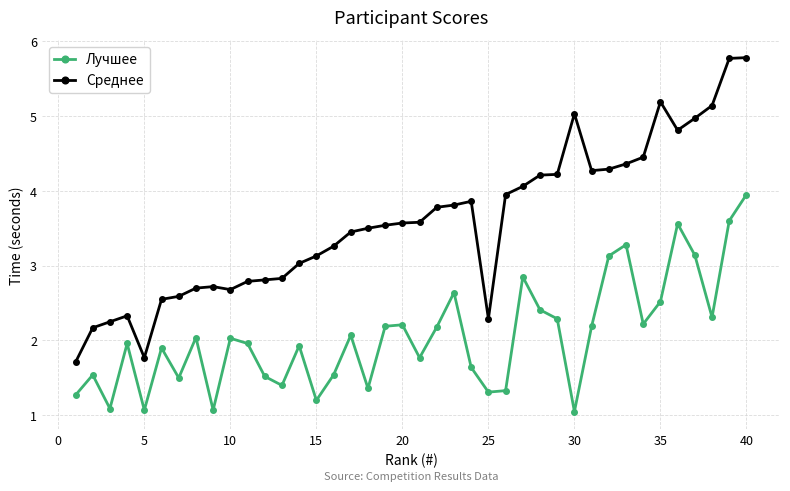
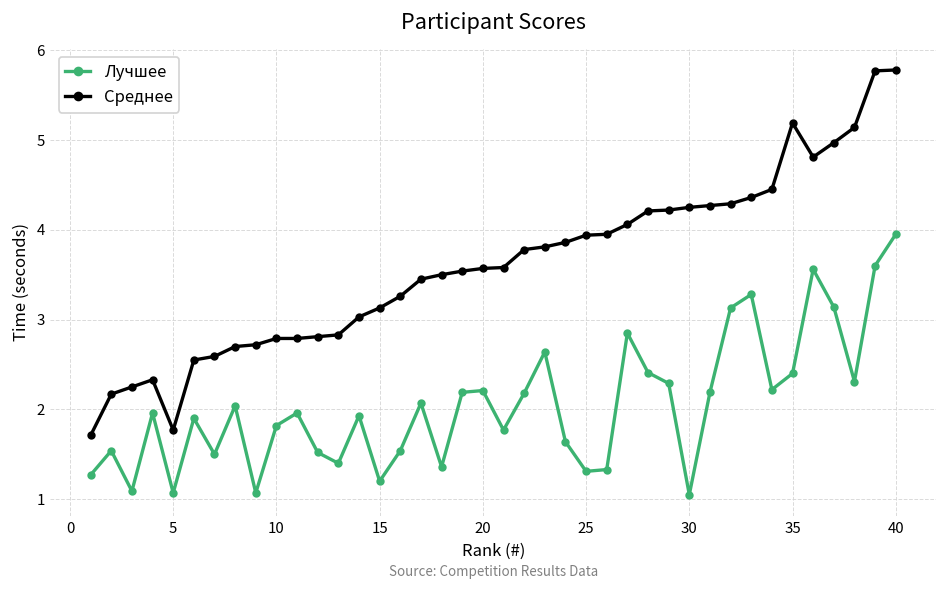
Лучшее, 10: 2.0 -> 1.8
Среднее, 10: 2.7 -> 2.8
Среднее, 25: 2.3 -> 3.9
Среднее, 30: 5.0 -> 4.3
Лучшее, 35: 2.5 -> 2.4
